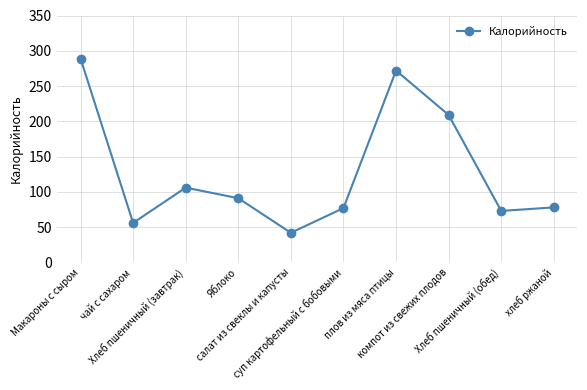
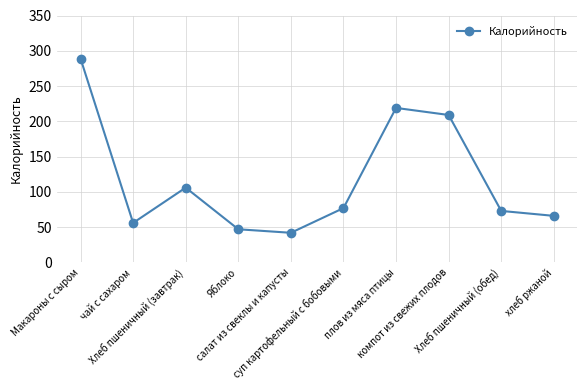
Яблоко: 90 -> 50
плов из мяса птицы: 270 -> 220
хлеб ржаной: 80 -> 70
